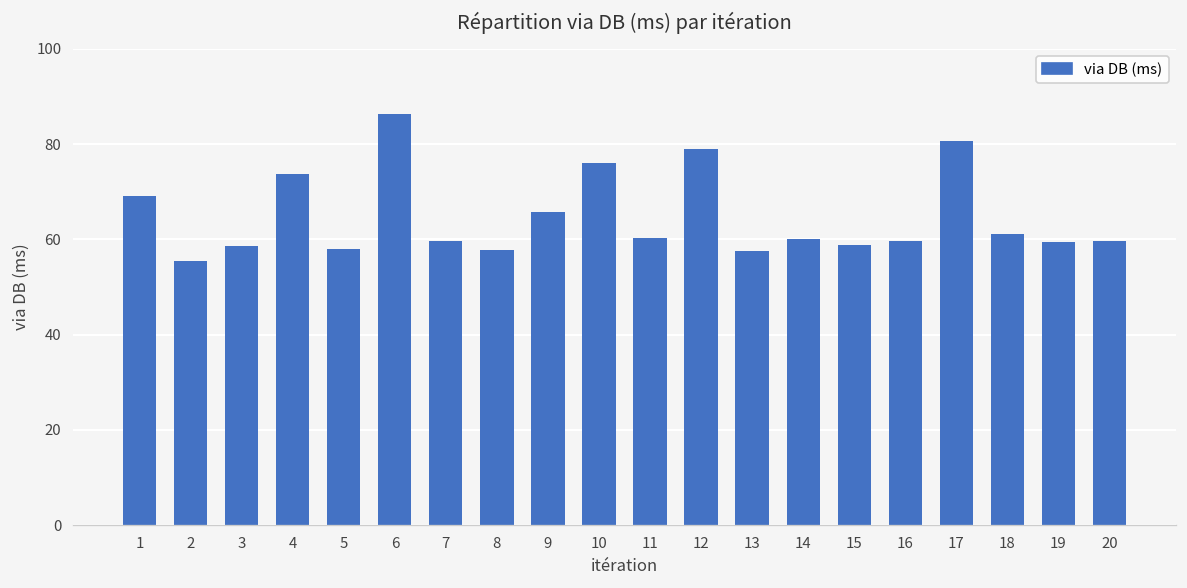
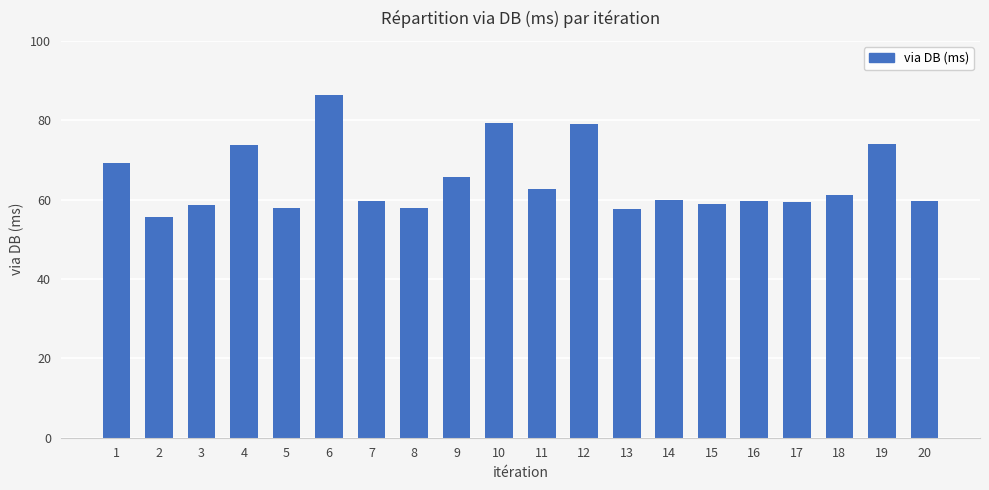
10: 76 -> 79
11: 60 -> 63
17: 81 -> 59
19: 59 -> 74
